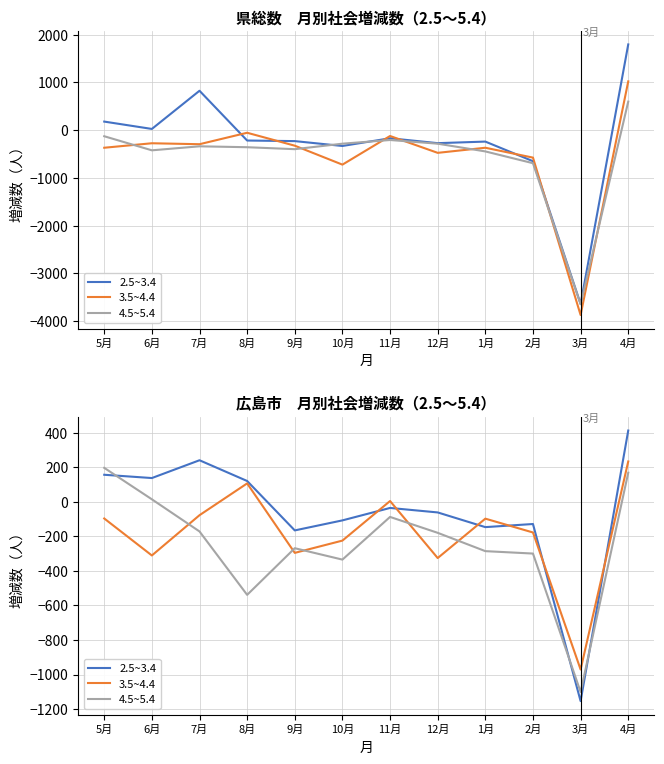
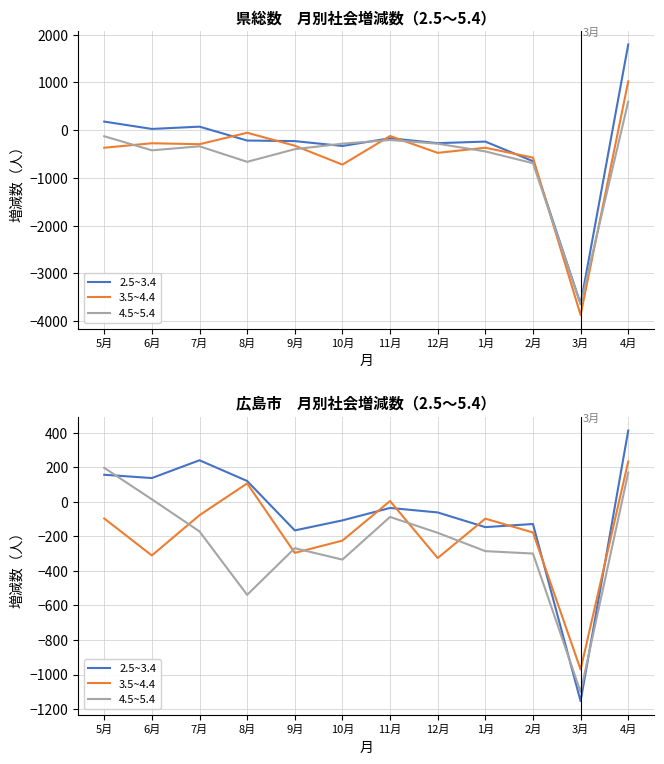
県総数 月別社会増減数（2.5～5.4）, 2.5~3.4, 7月: 800 -> 100
県総数 月別社会増減数（2.5～5.4）, 4.5~5.4, 8月: -400 -> -700
